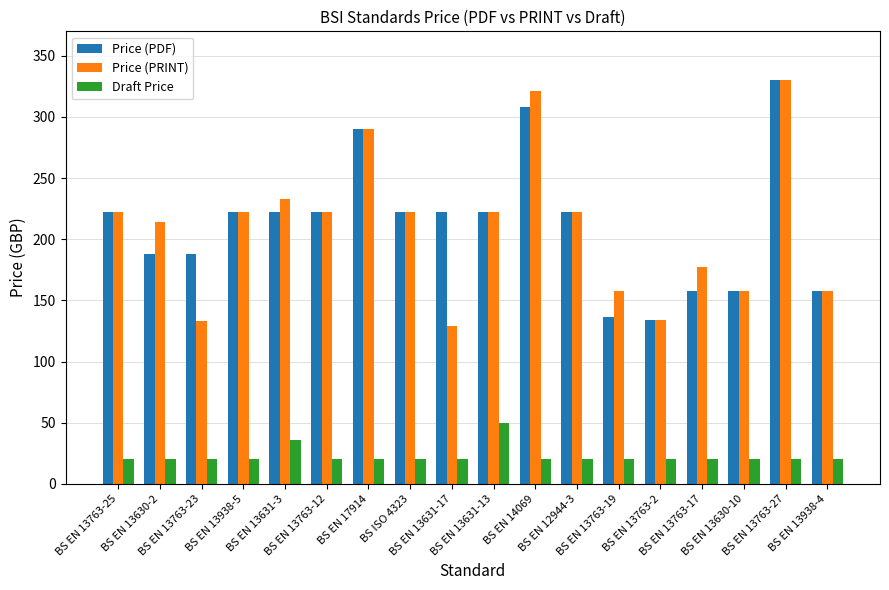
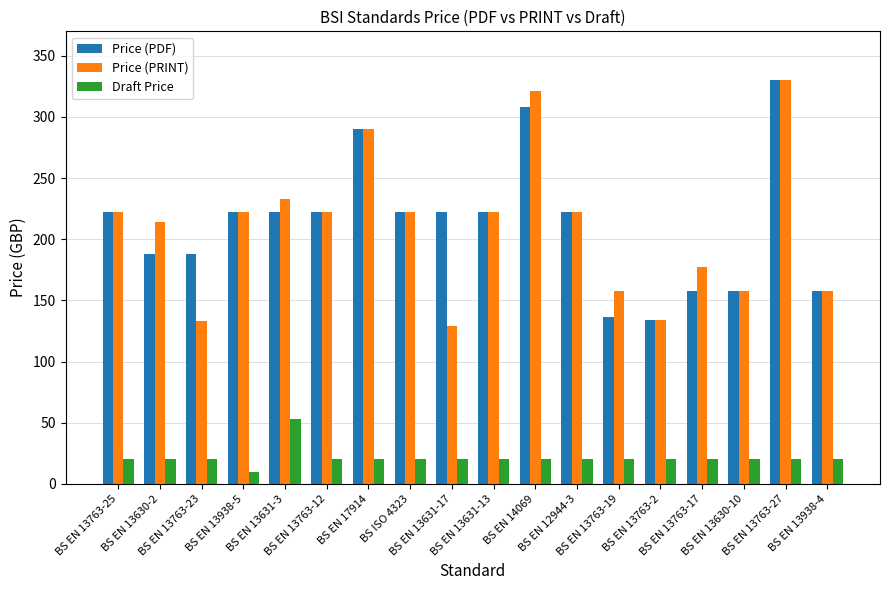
Draft Price, BS EN 13938-5: 20 -> 9
Draft Price, BS EN 13631-3: 36 -> 53
Draft Price, BS EN 13631-13: 50 -> 20
